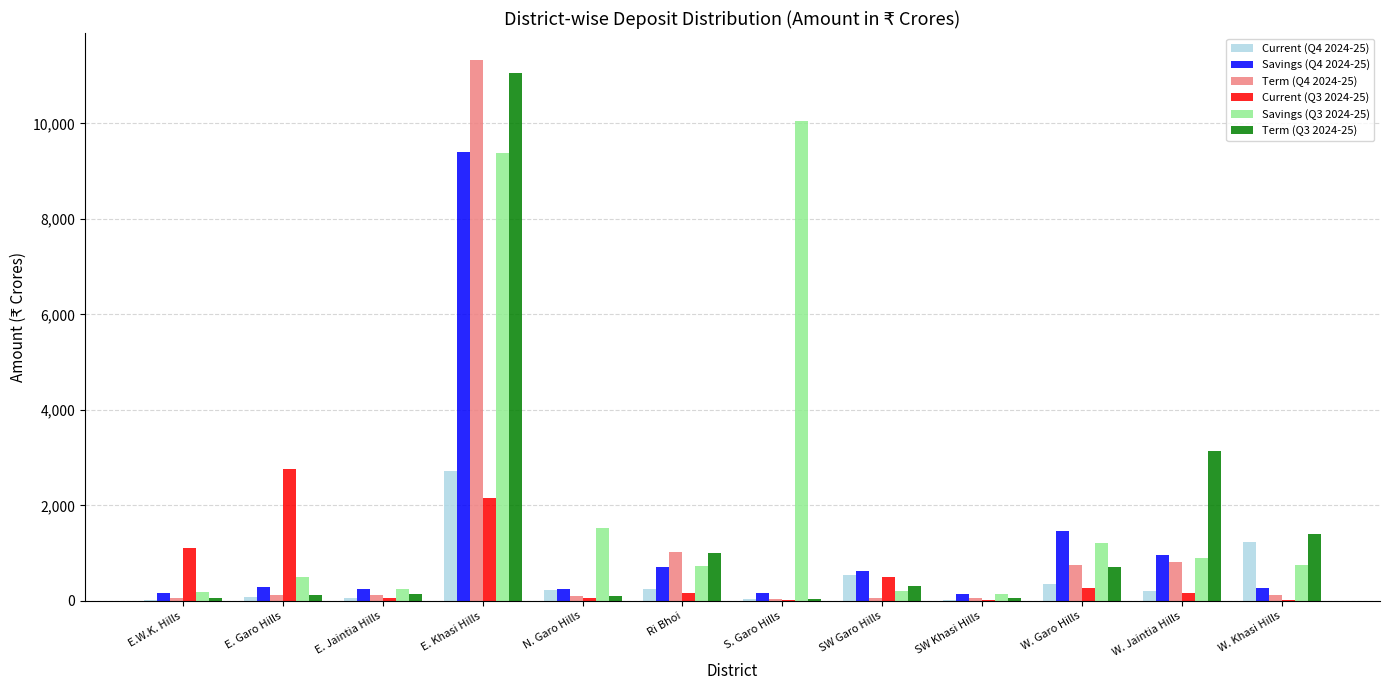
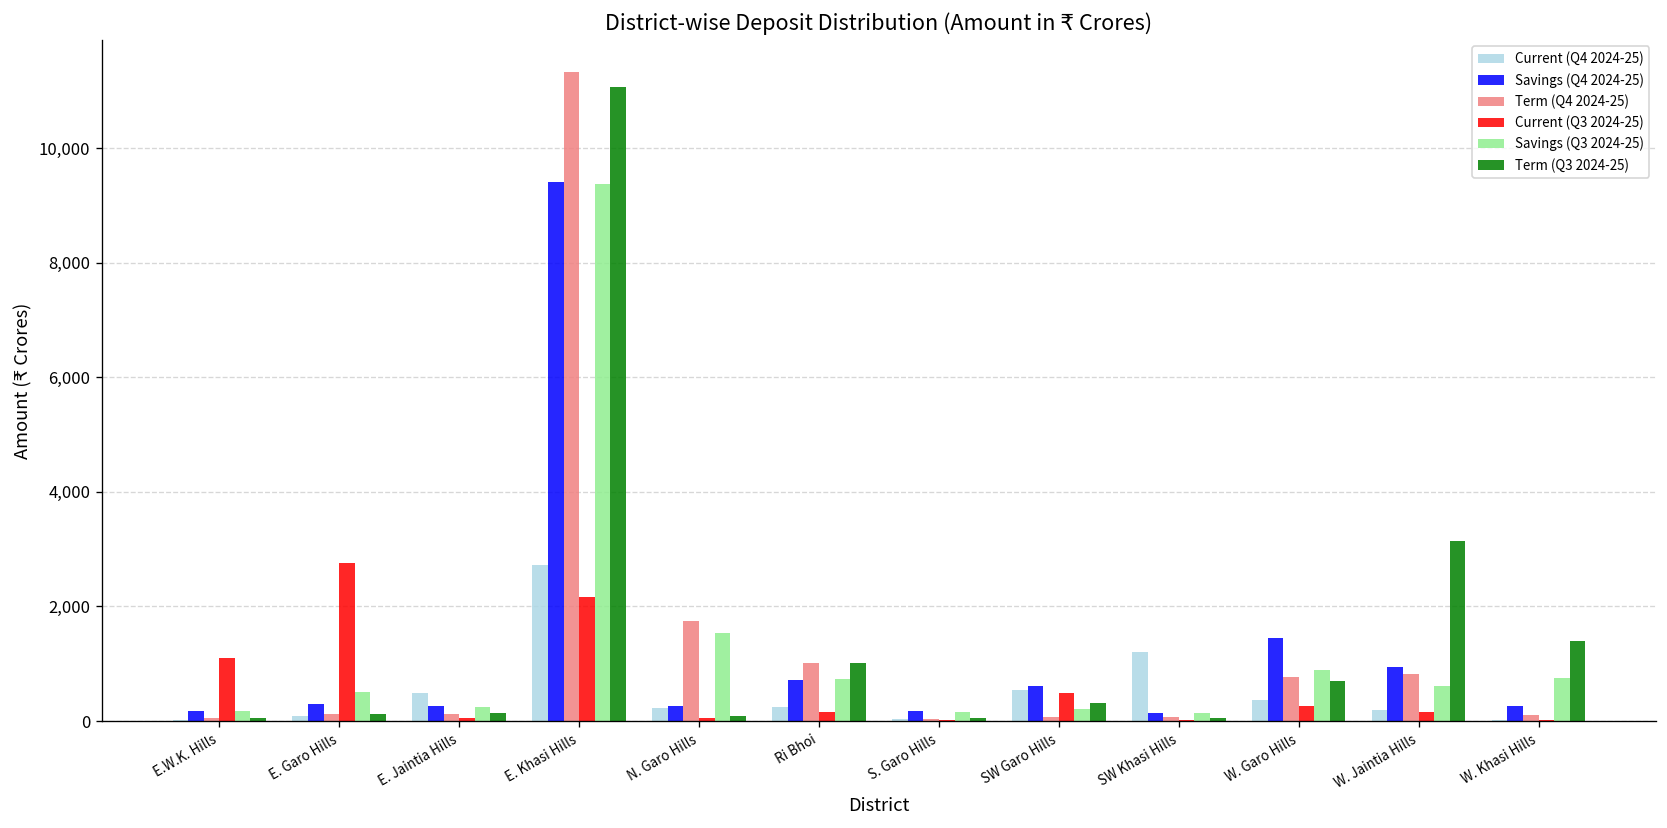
Current (Q4 2024-25), E. Jaintia Hills: 100 -> 500
Term (Q4 2024-25), N. Garo Hills: 100 -> 1,700
Savings (Q3 2024-25), S. Garo Hills: 10,000 -> 200
Current (Q4 2024-25), SW Khasi Hills: 0 -> 1,200
Savings (Q3 2024-25), W. Garo Hills: 1,200 -> 900
Savings (Q3 2024-25), W. Jaintia Hills: 900 -> 600
Current (Q4 2024-25), W. Khasi Hills: 1,200 -> 0
